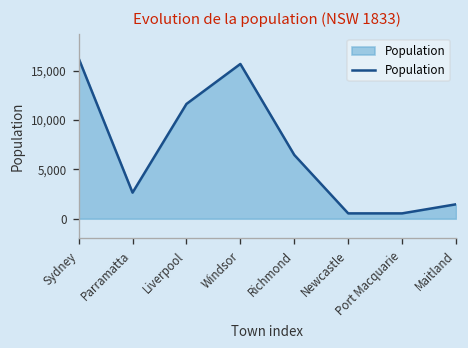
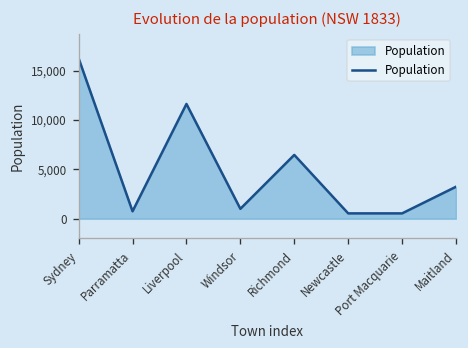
Parramatta: 3,000 -> 1,000
Windsor: 16,000 -> 1,000
Maitland: 1,000 -> 3,000
